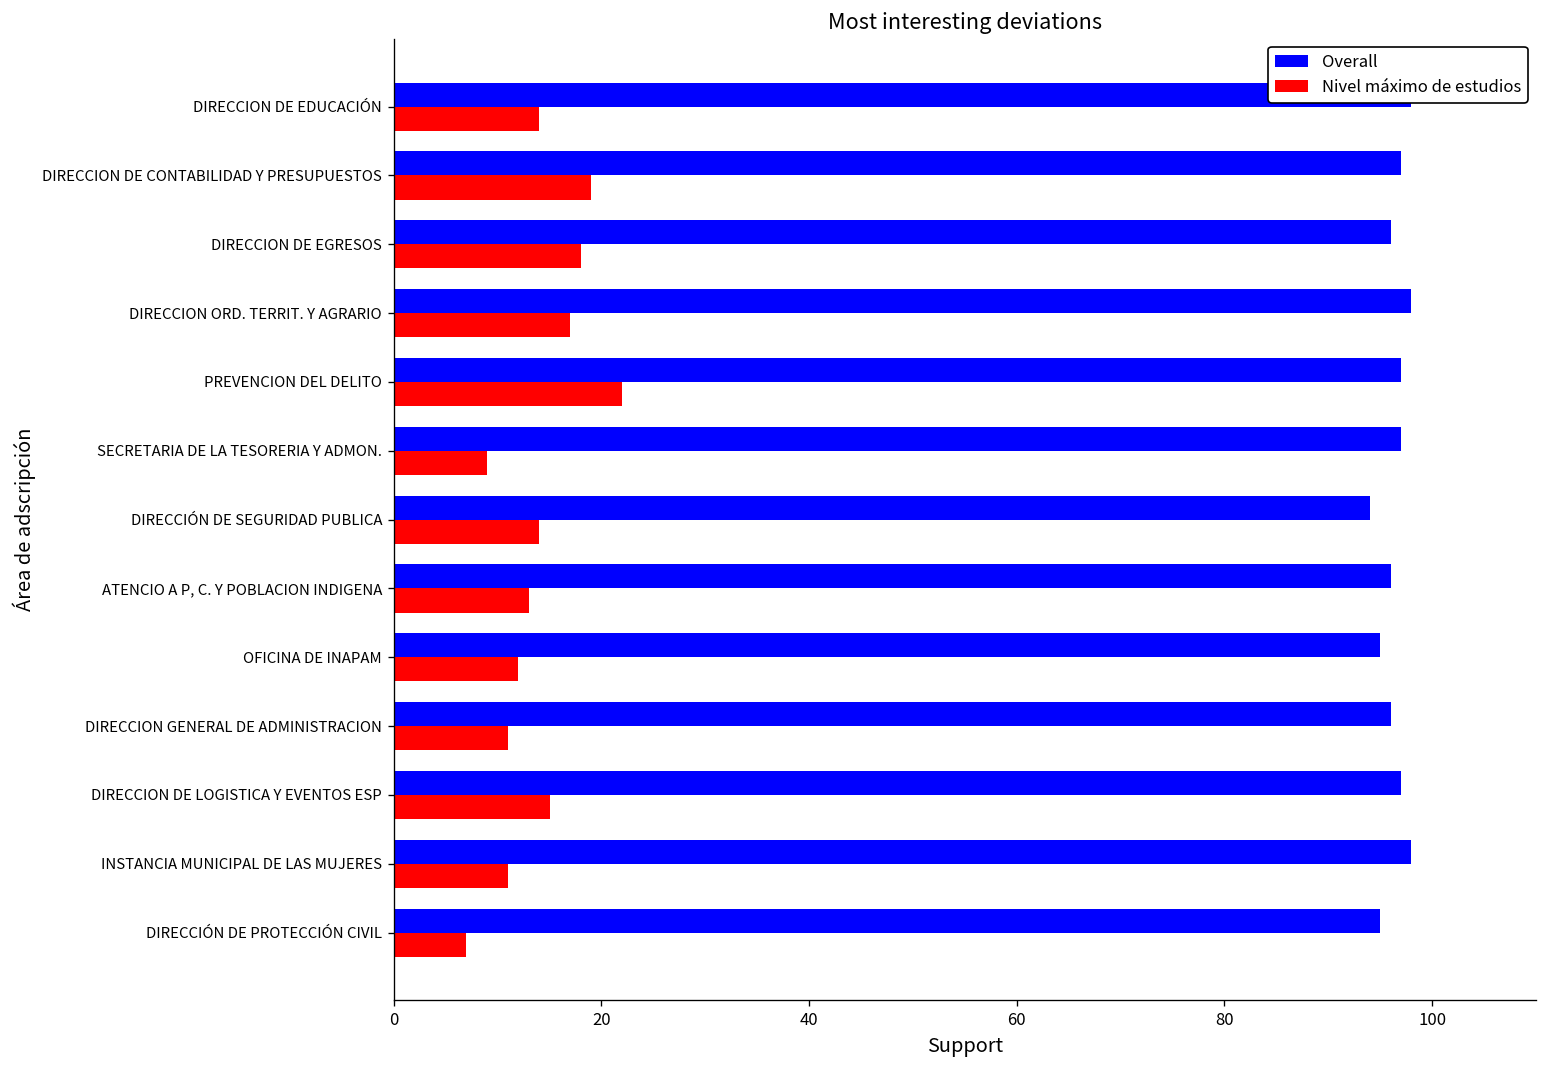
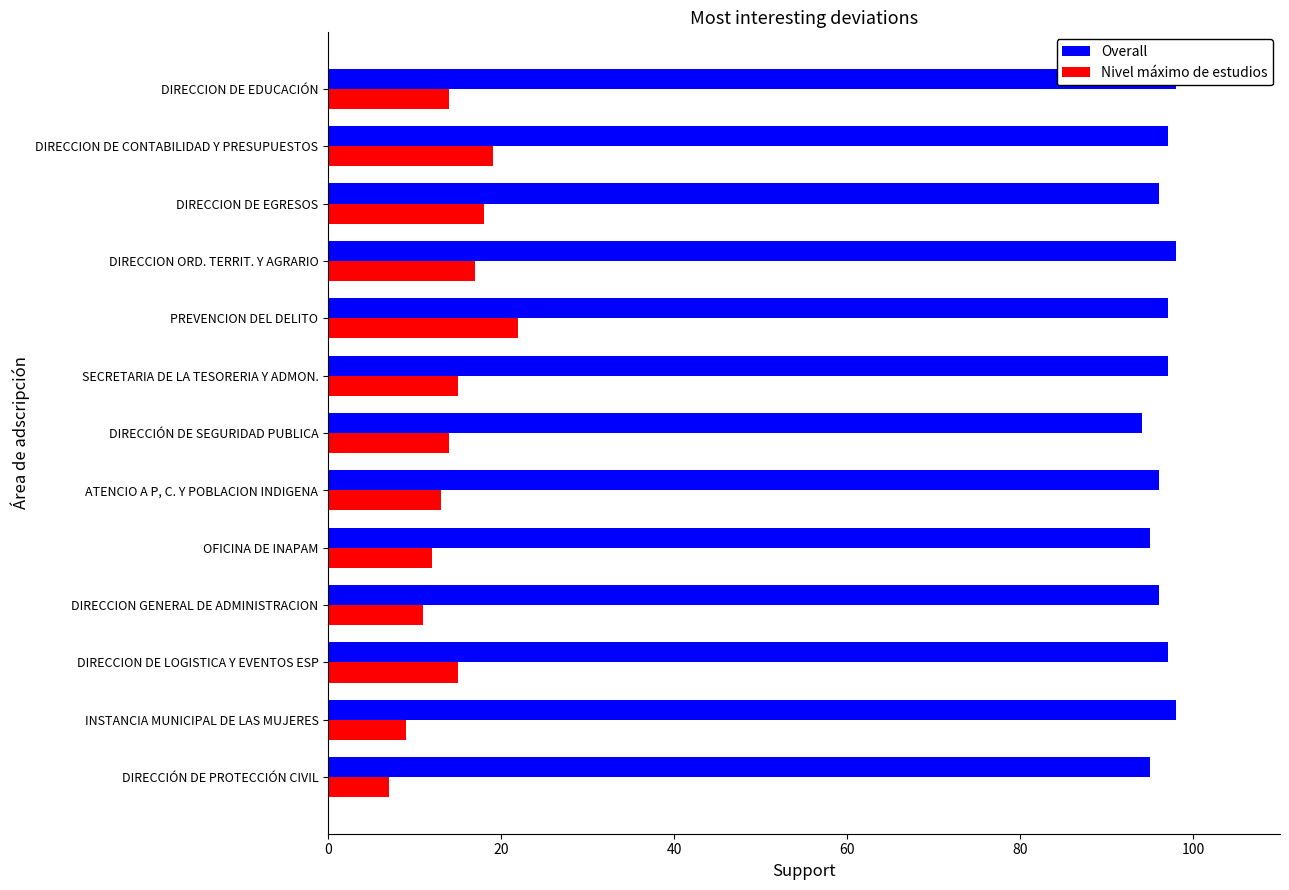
Nivel máximo de estudios, SECRETARIA DE LA TESORERIA Y ADMON.: 9 -> 15
Nivel máximo de estudios, INSTANCIA MUNICIPAL DE LAS MUJERES: 11 -> 9
